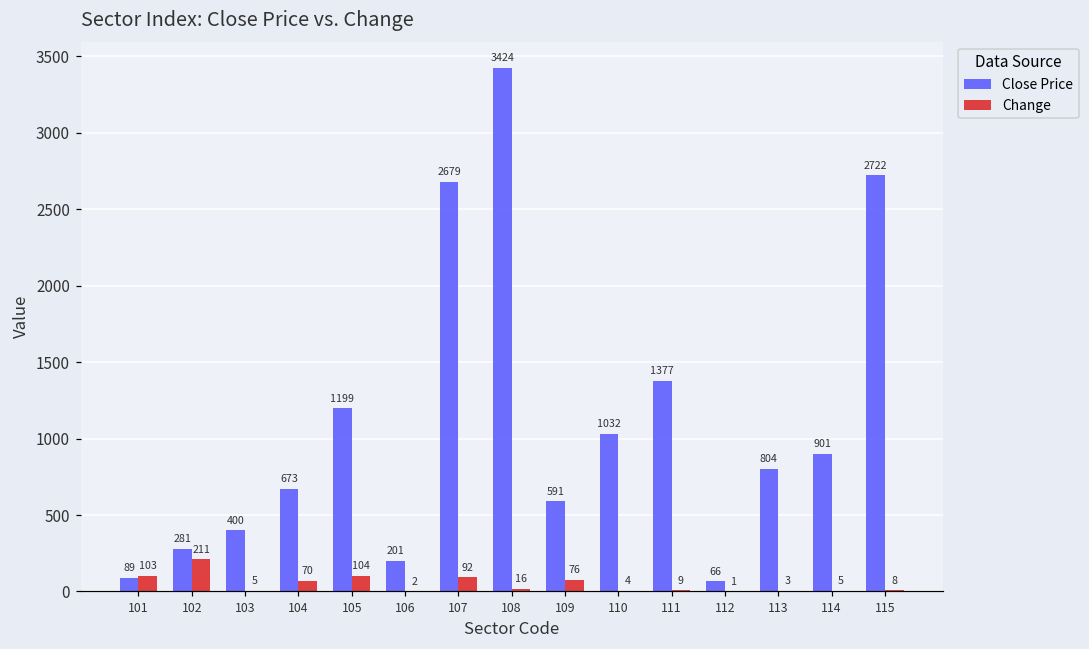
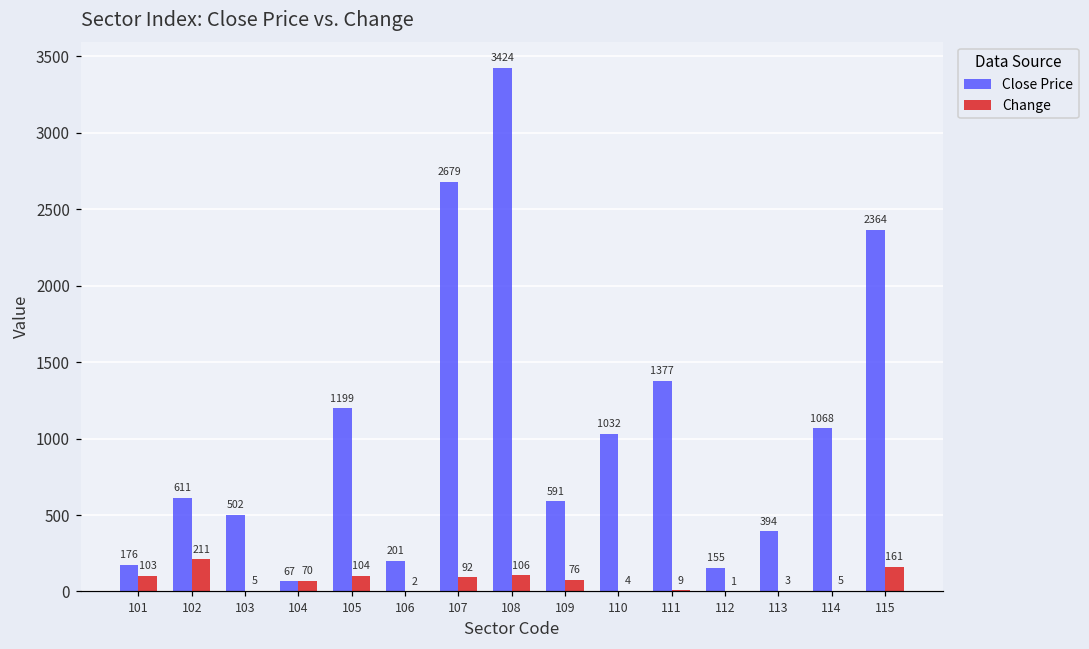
Close Price, 101: 89 -> 176
Close Price, 102: 281 -> 611
Close Price, 103: 400 -> 502
Close Price, 104: 673 -> 67
Change, 108: 16 -> 106
Close Price, 112: 66 -> 155
Close Price, 113: 804 -> 394
Close Price, 114: 901 -> 1068
Close Price, 115: 2722 -> 2364
Change, 115: 8 -> 161
